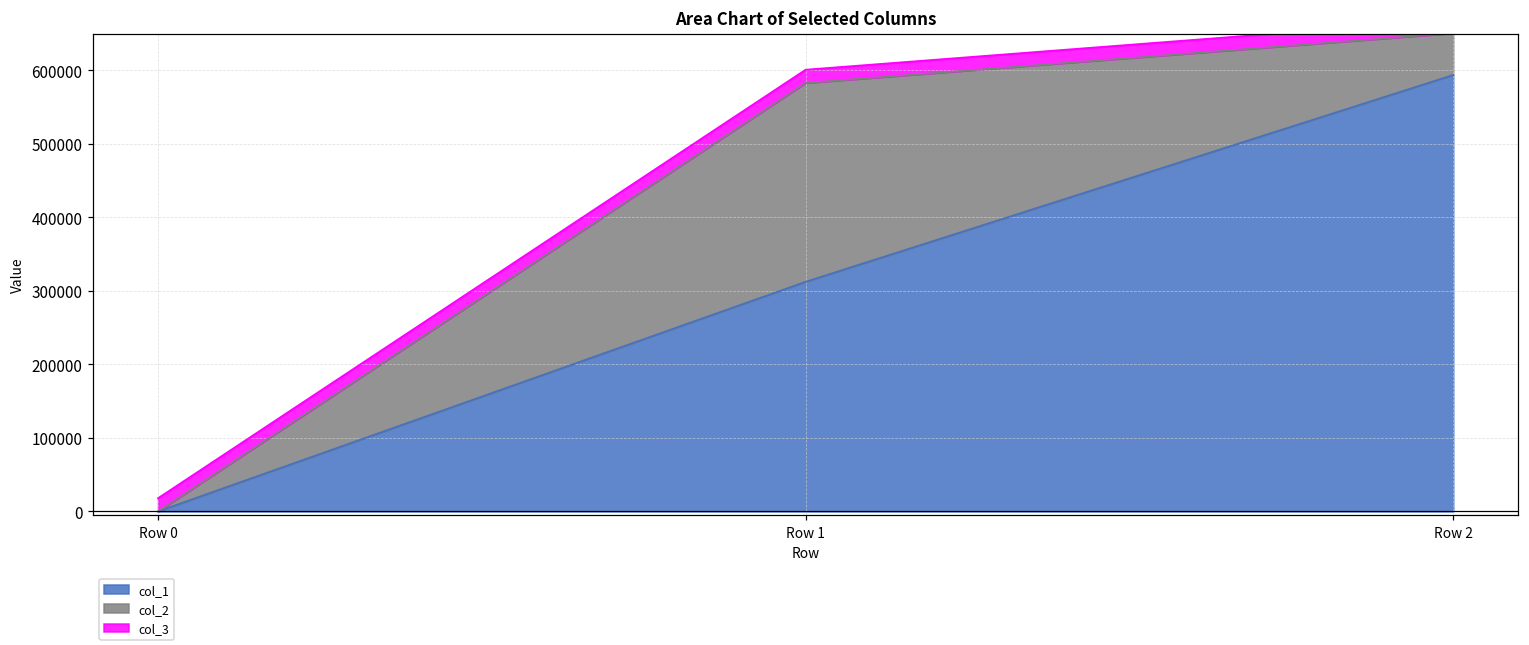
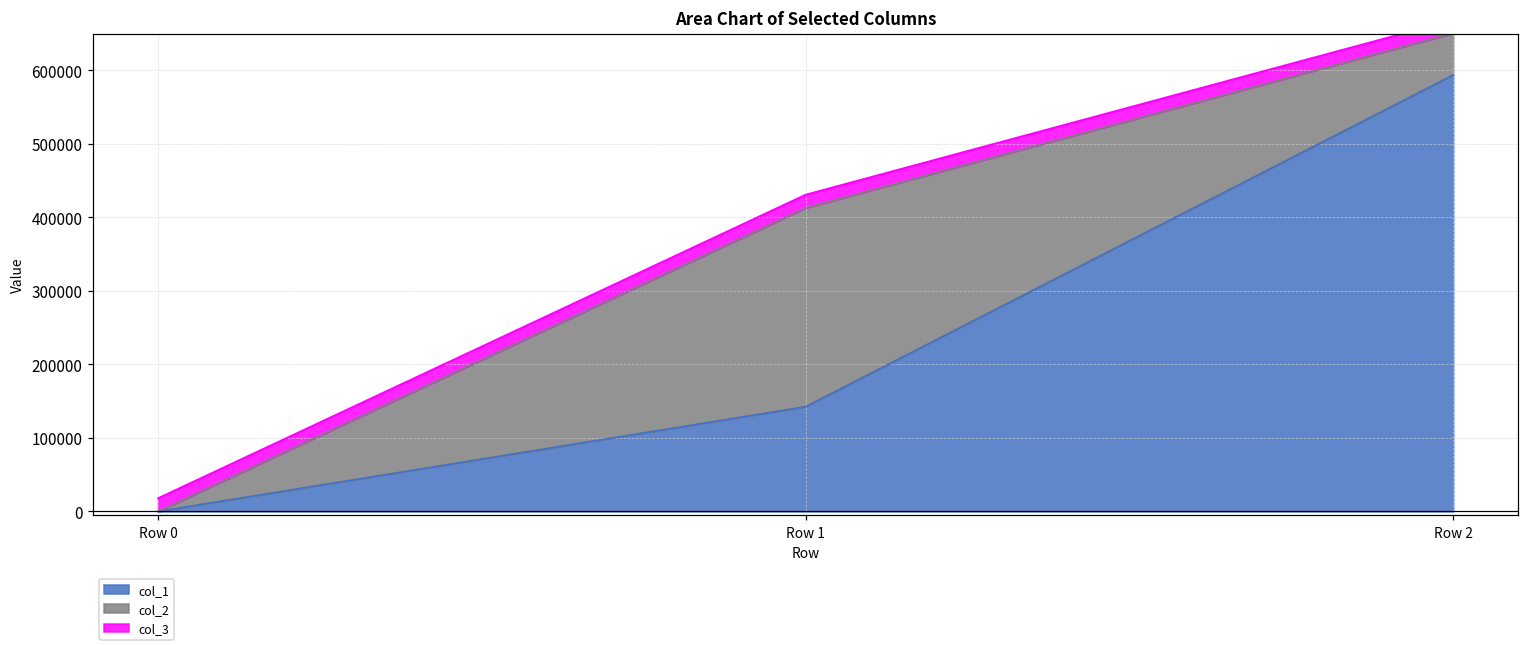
col_1, Row 1: 310000 -> 140000
